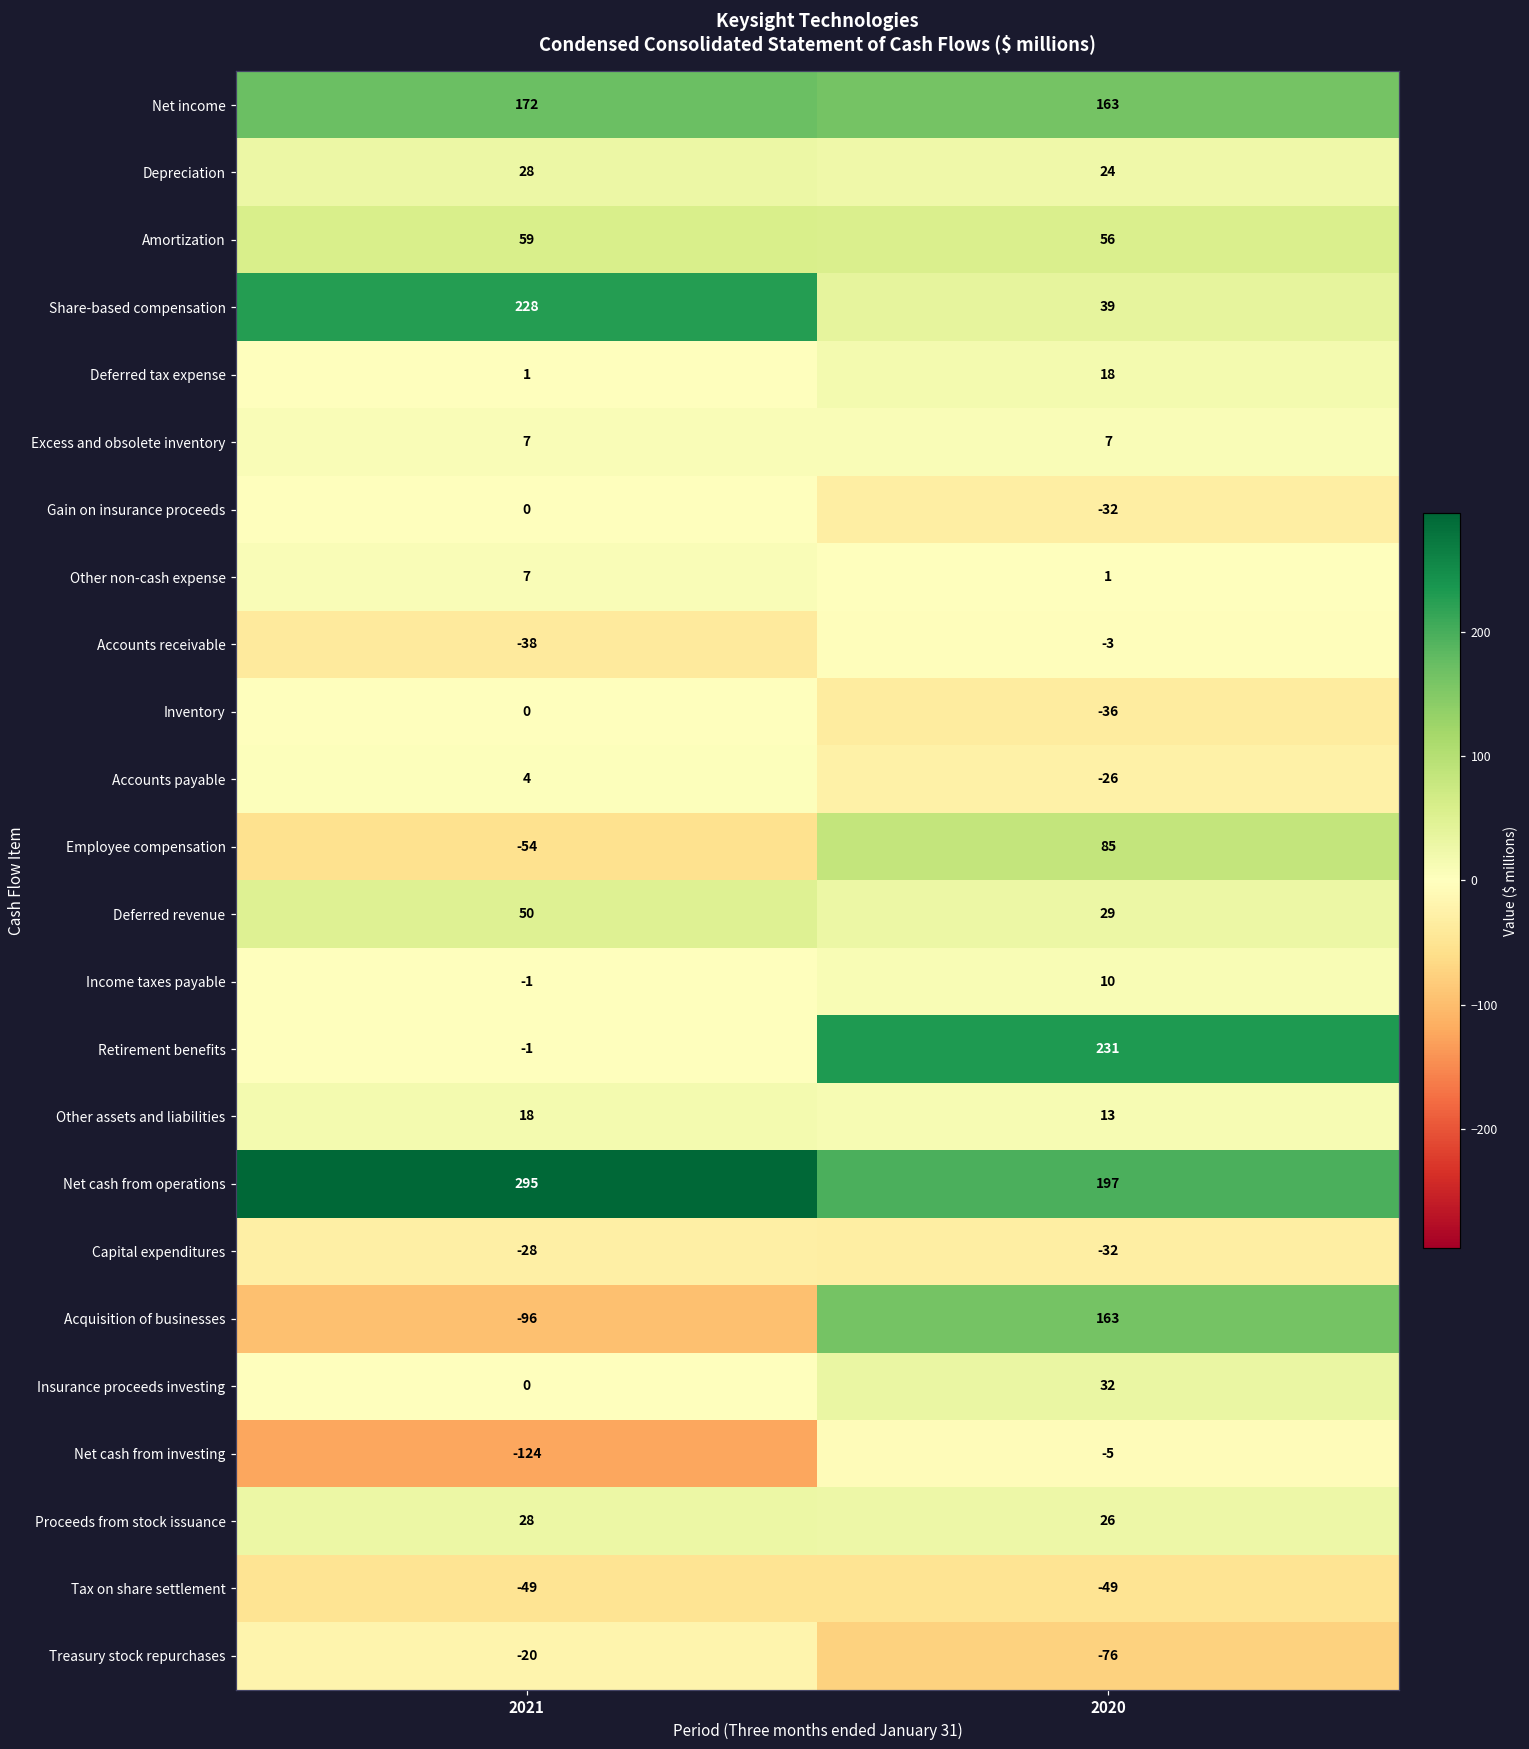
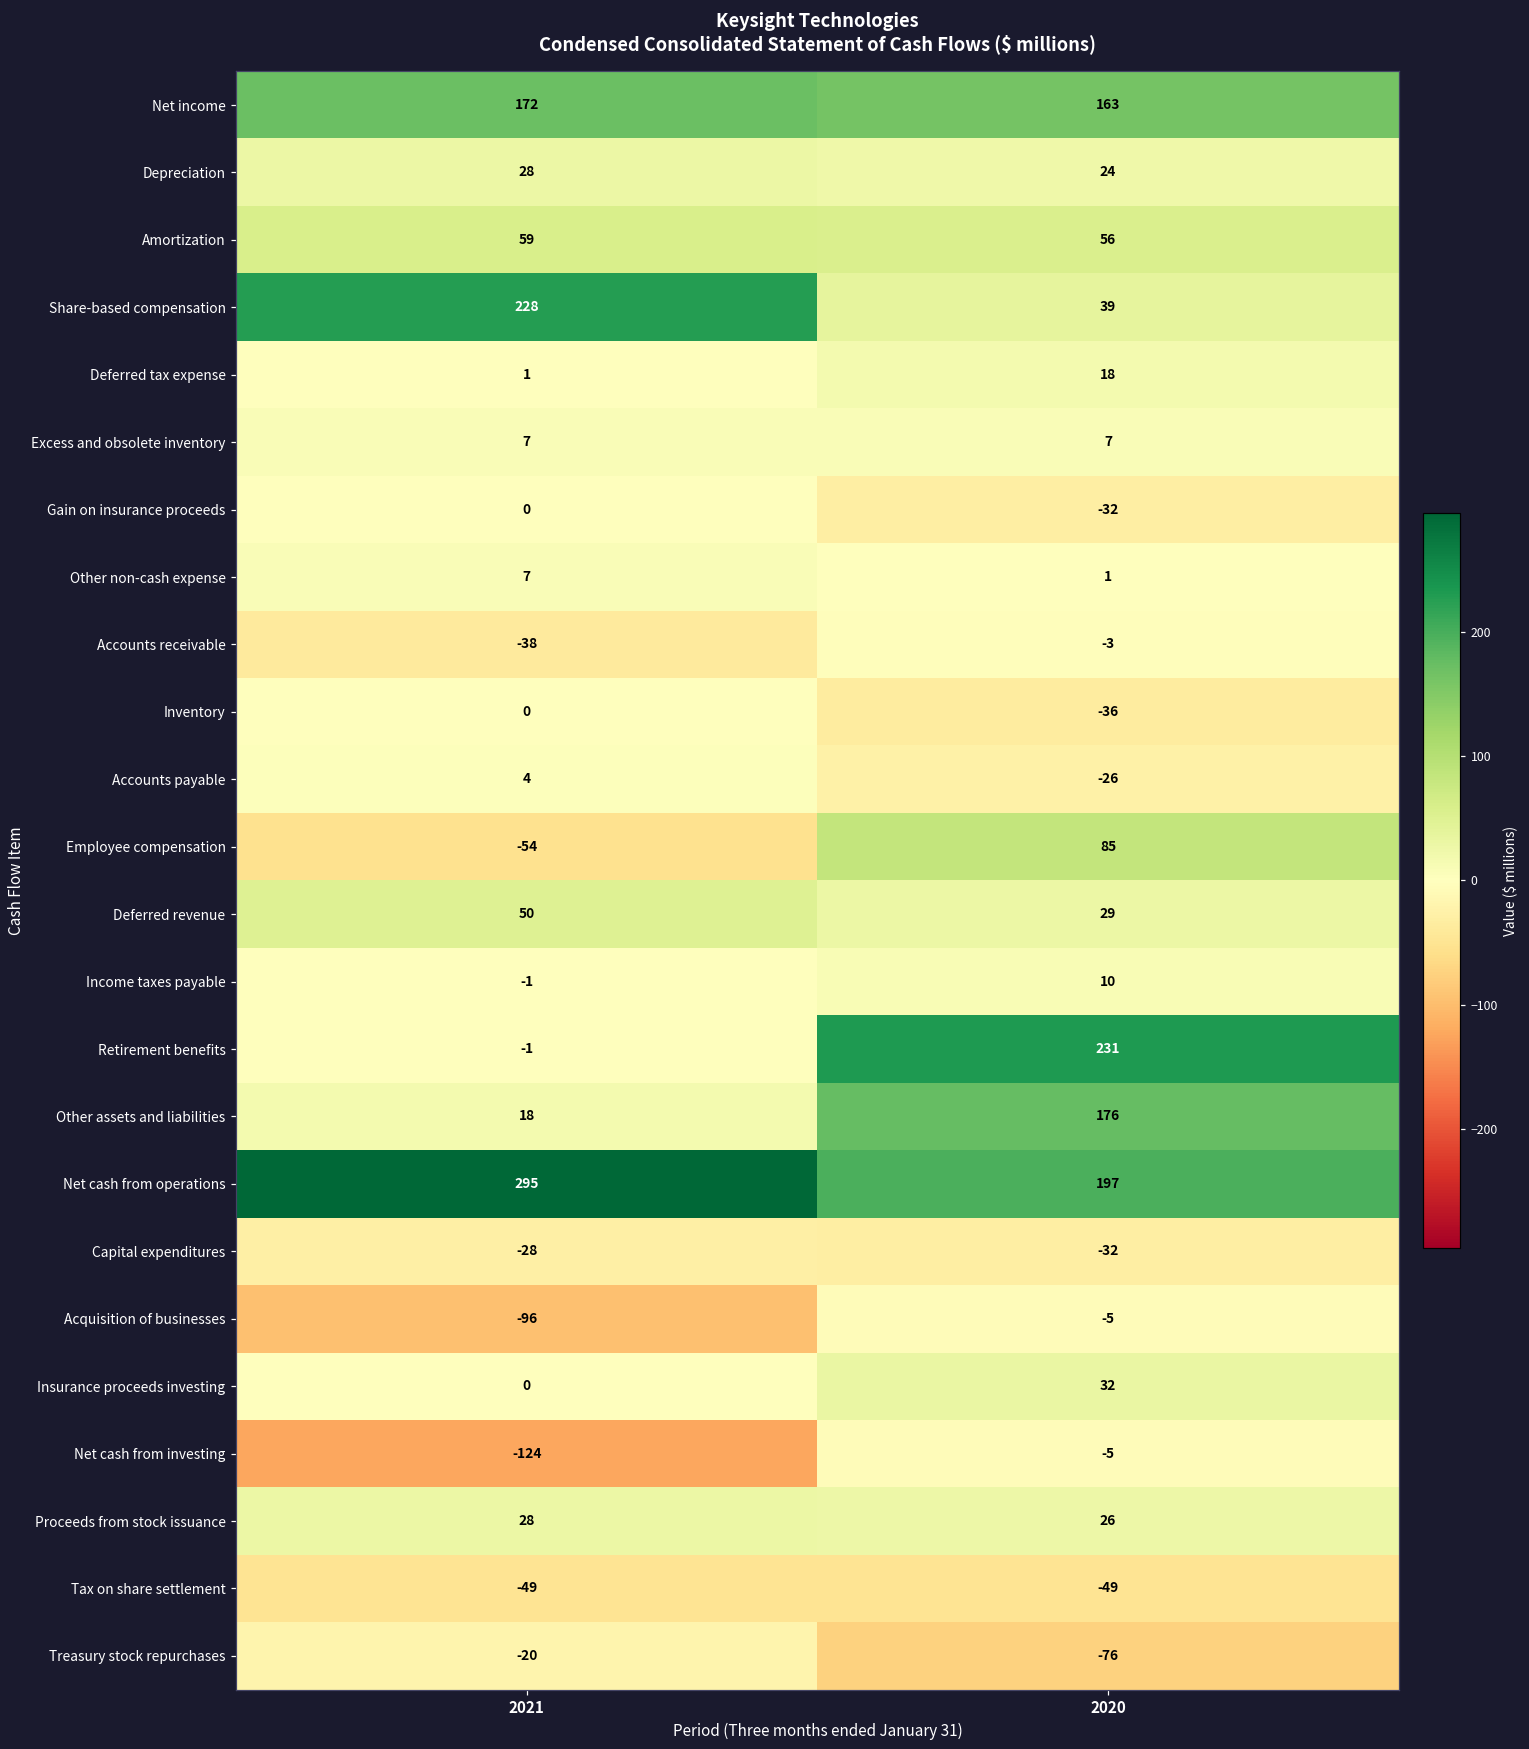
Other assets and liabilities, 2020: 13 -> 176
Acquisition of businesses, 2020: 163 -> -5
